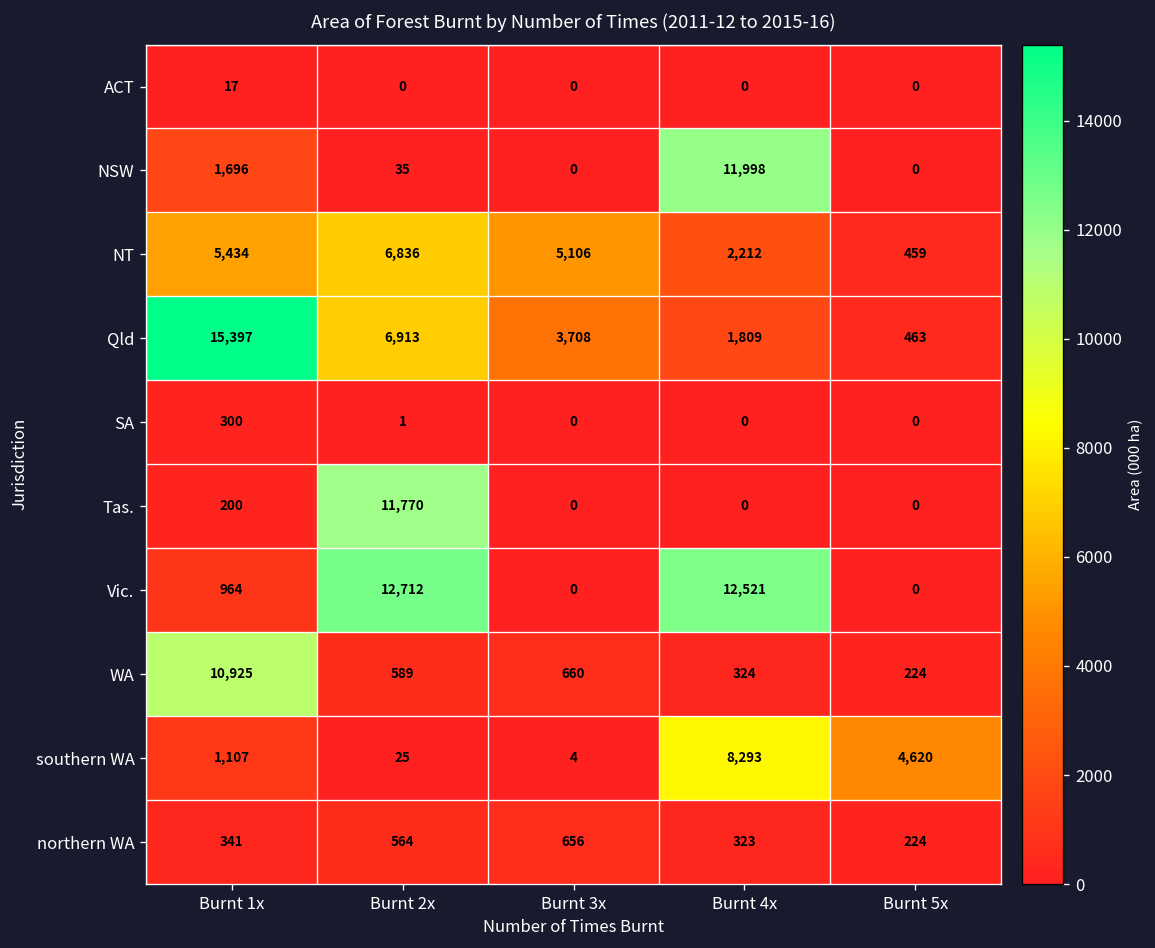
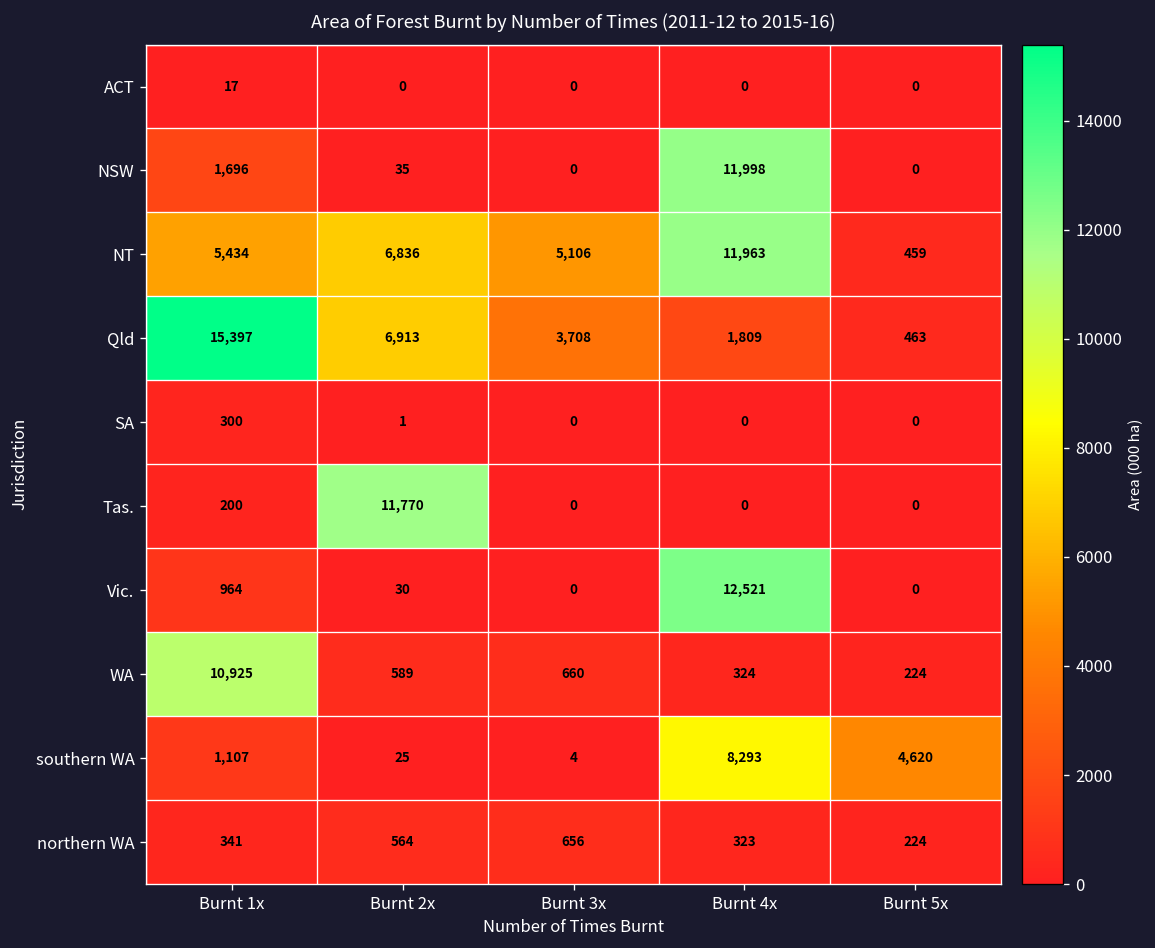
NT, Burnt 4x: 2,212 -> 11,963
Vic., Burnt 2x: 12,712 -> 30
